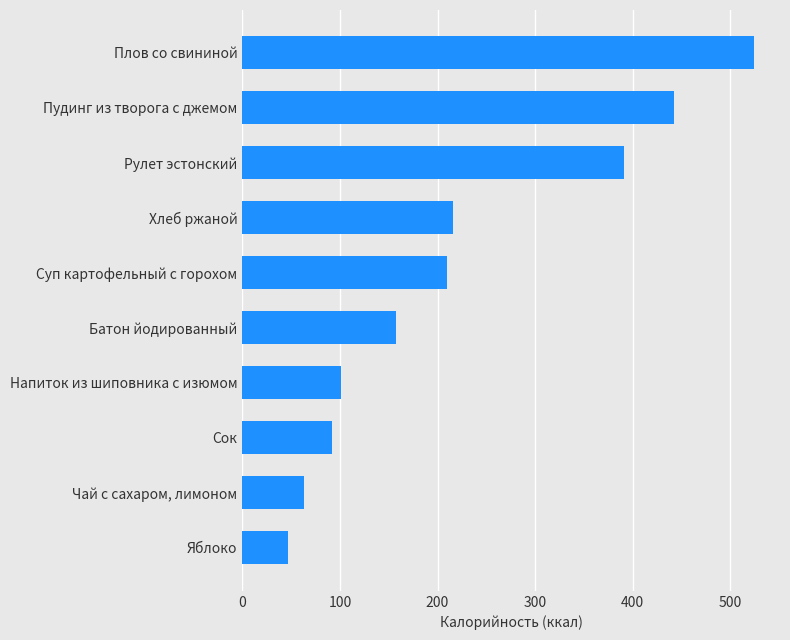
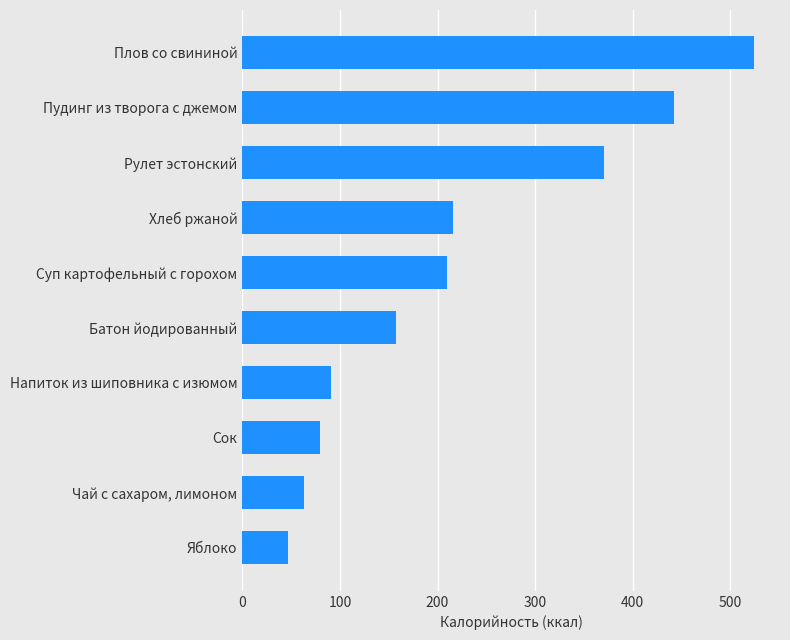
Рулет эстонский: 390 -> 370
Напиток из шиповника с изюмом: 100 -> 90
Сок: 90 -> 80
